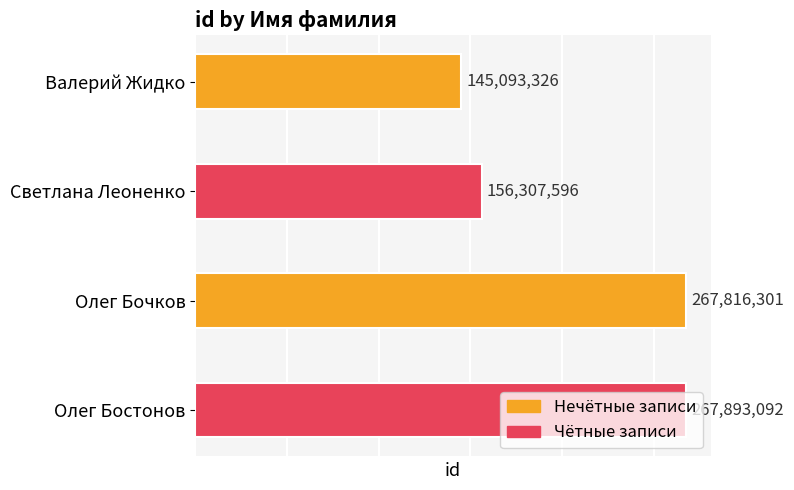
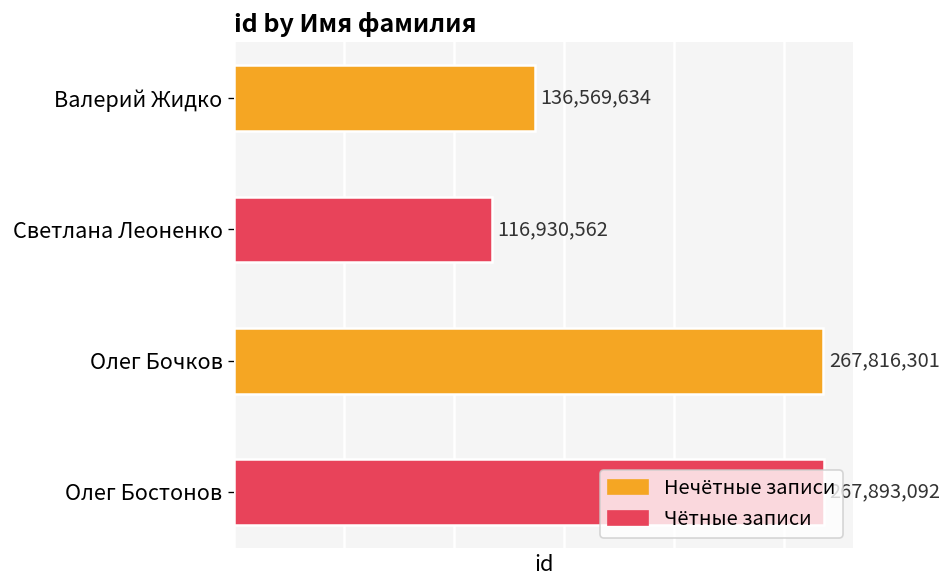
Валерий Жидко: 145,093,326 -> 136,569,634
Светлана Леоненко: 156,307,596 -> 116,930,562
